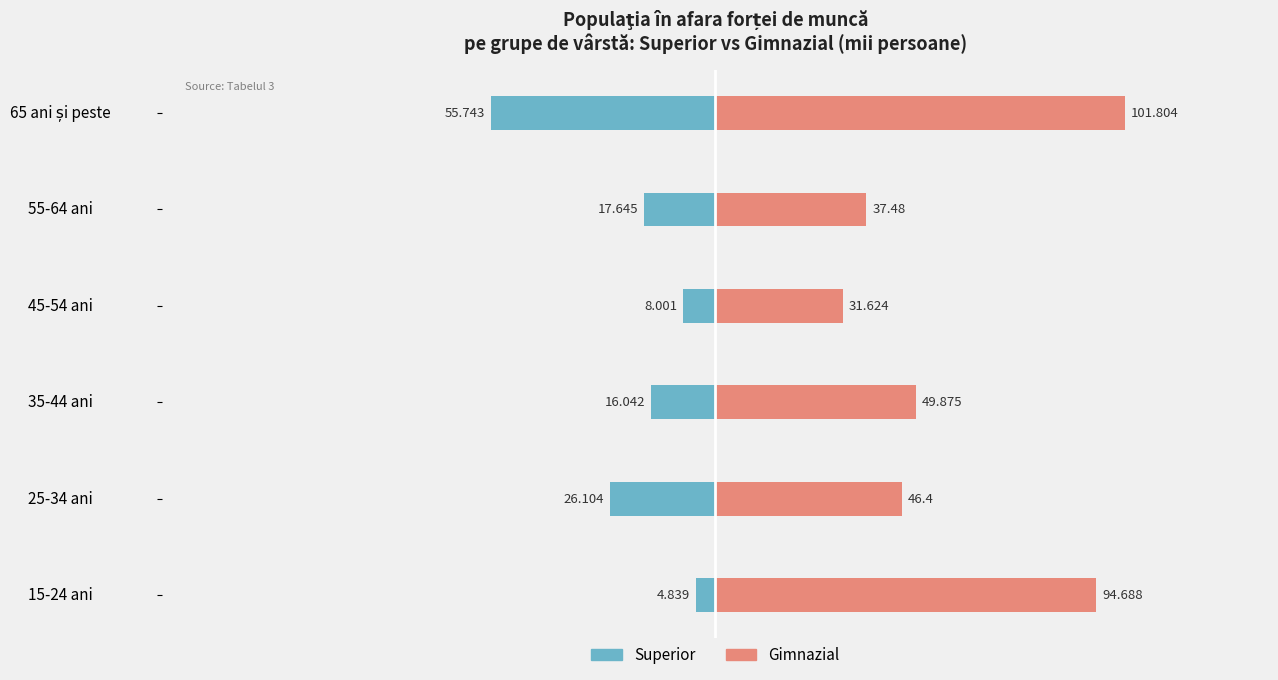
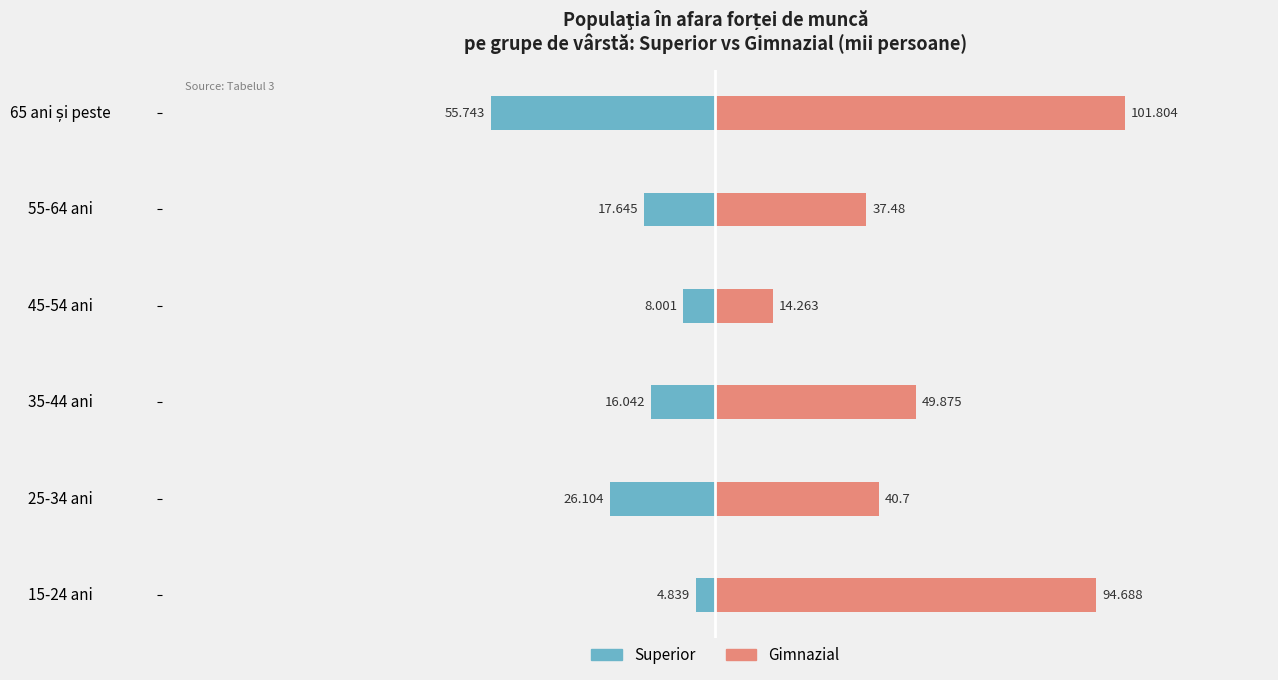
Gimnazial, 45-54 ani: 31.624 -> 14.263
Gimnazial, 25-34 ani: 46.4 -> 40.7
